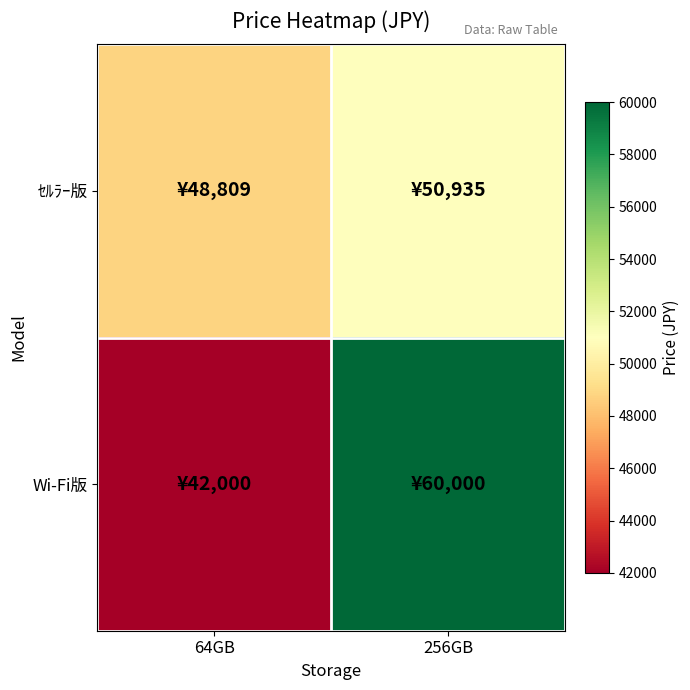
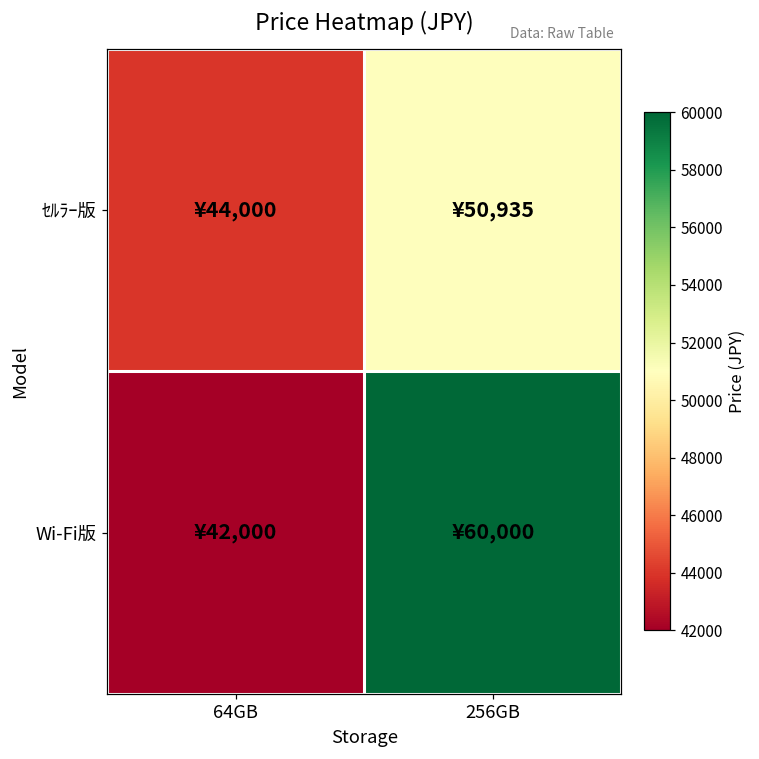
ｾﾙﾗｰ版, 64GB: ¥48,809 -> ¥44,000
